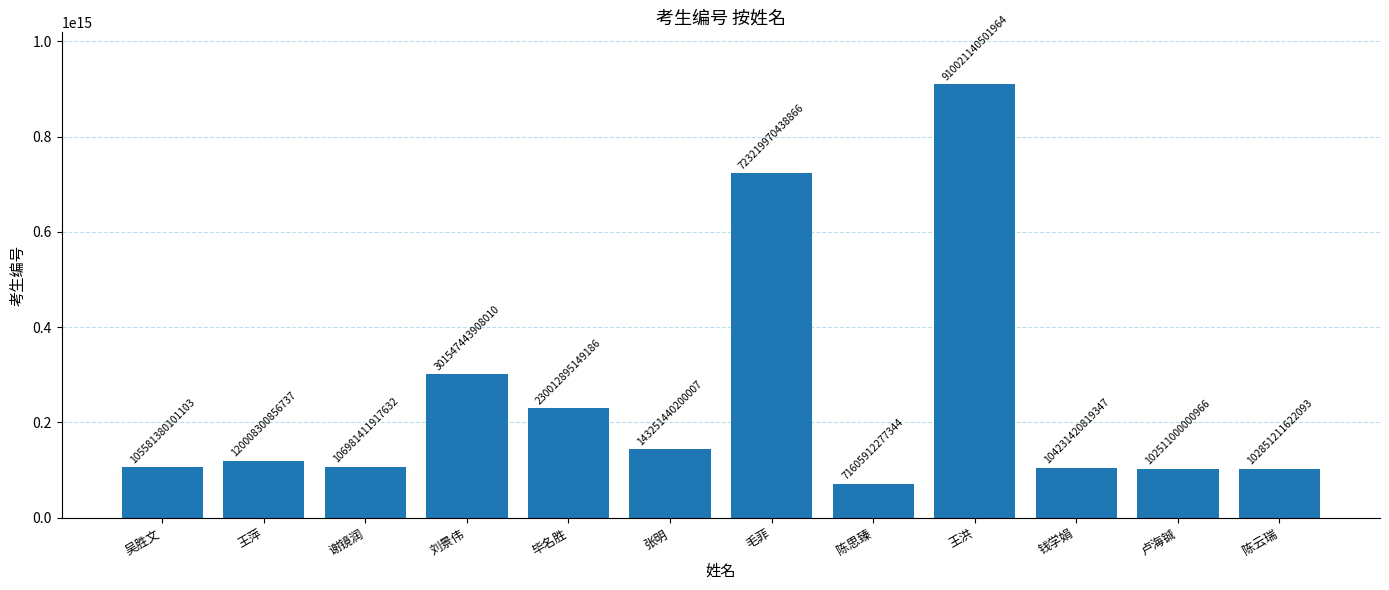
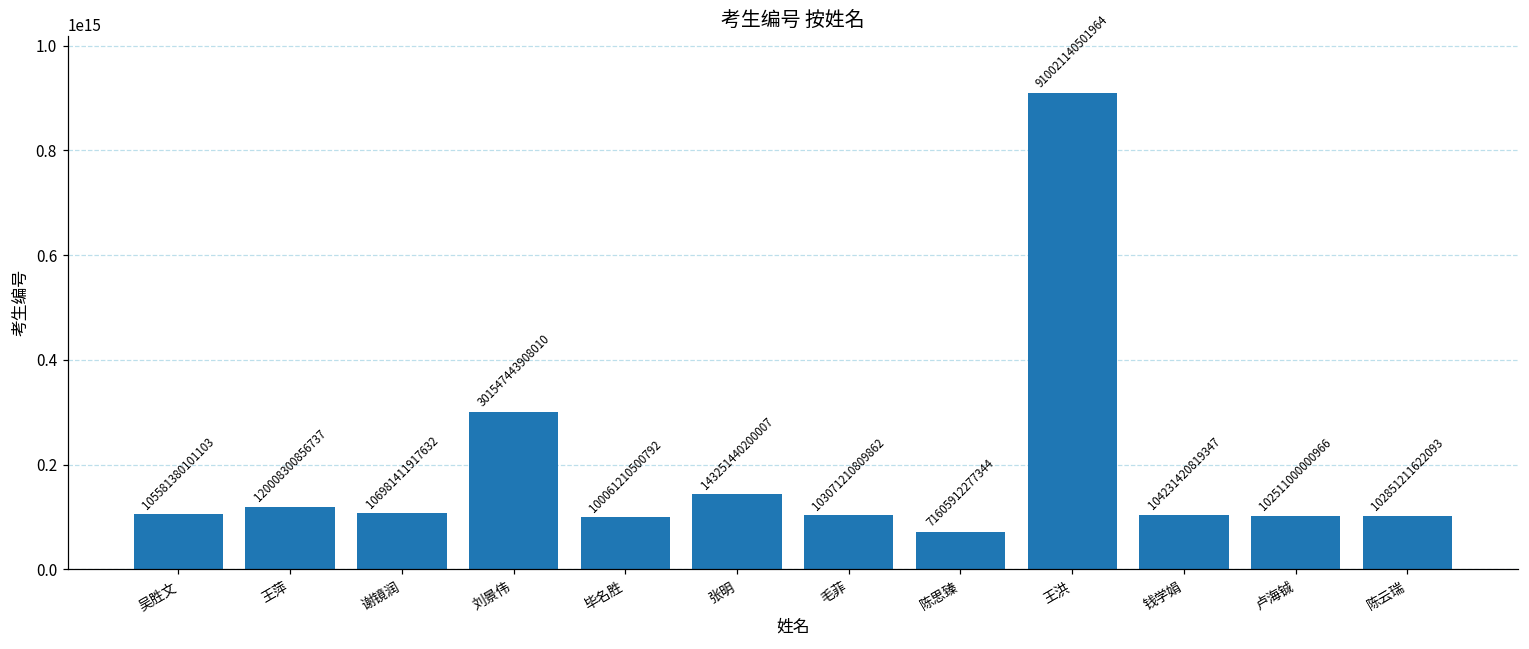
毕名胜: 230012895149186 -> 100061210500792
毛菲: 723219970438866 -> 103071210809862
